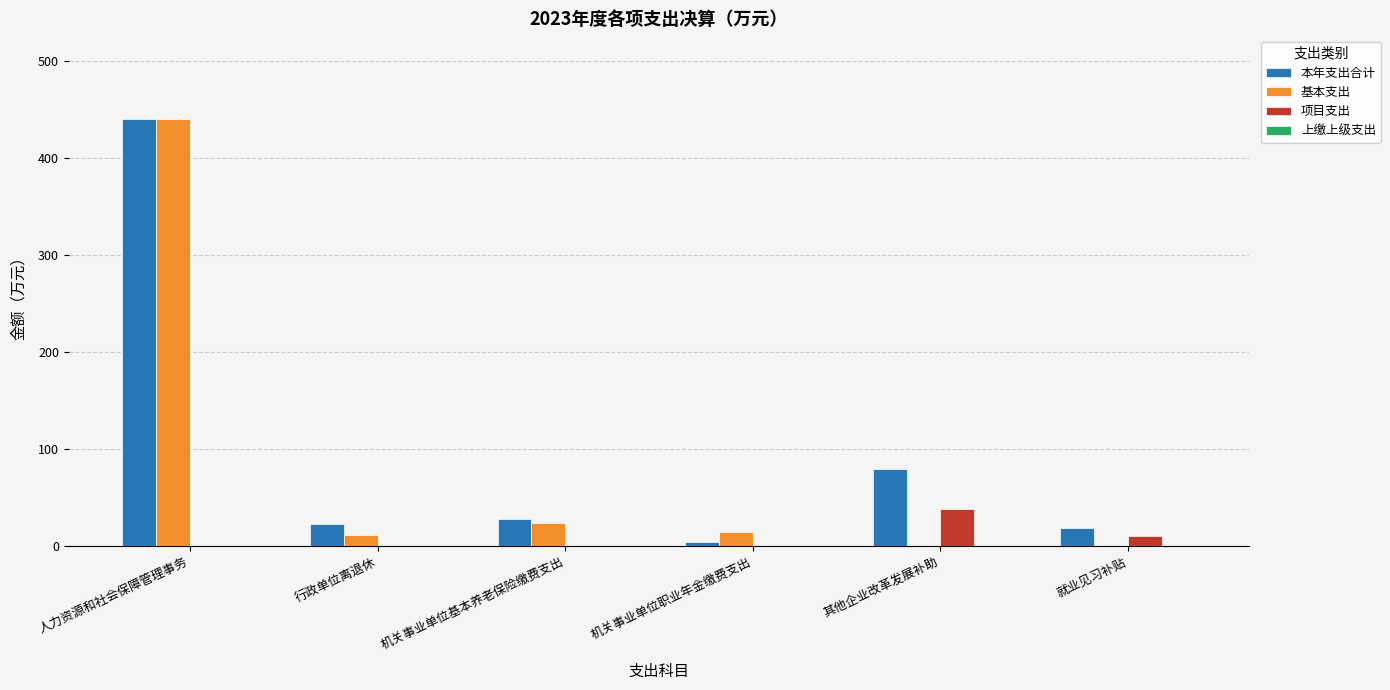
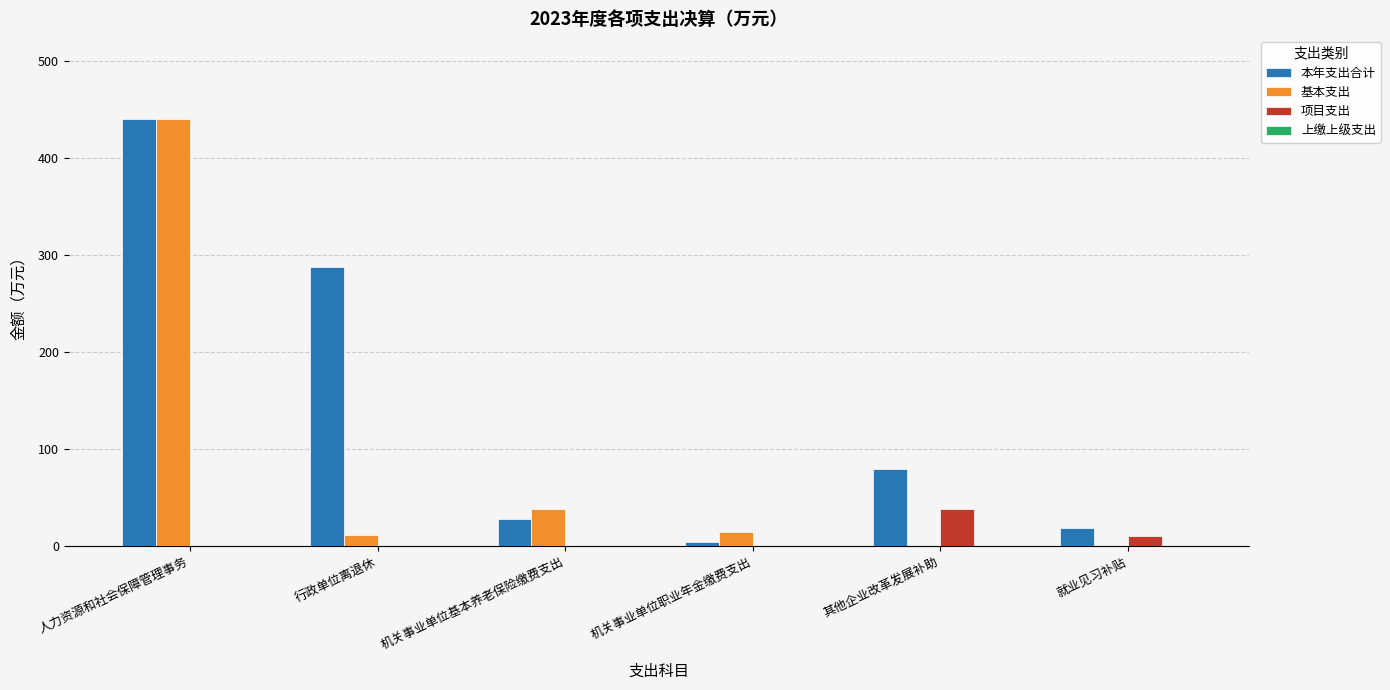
本年支出合计, 行政单位离退休: 20 -> 290
基本支出, 机关事业单位基本养老保险缴费支出: 20 -> 40
